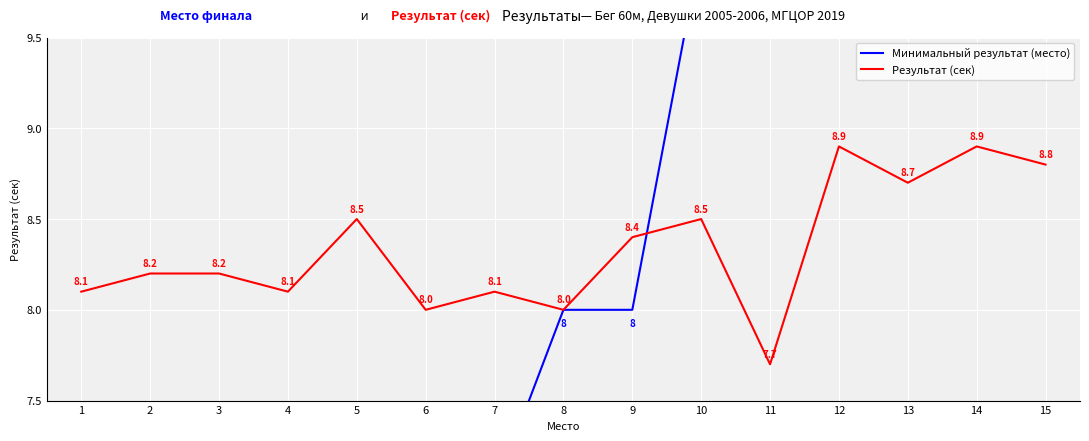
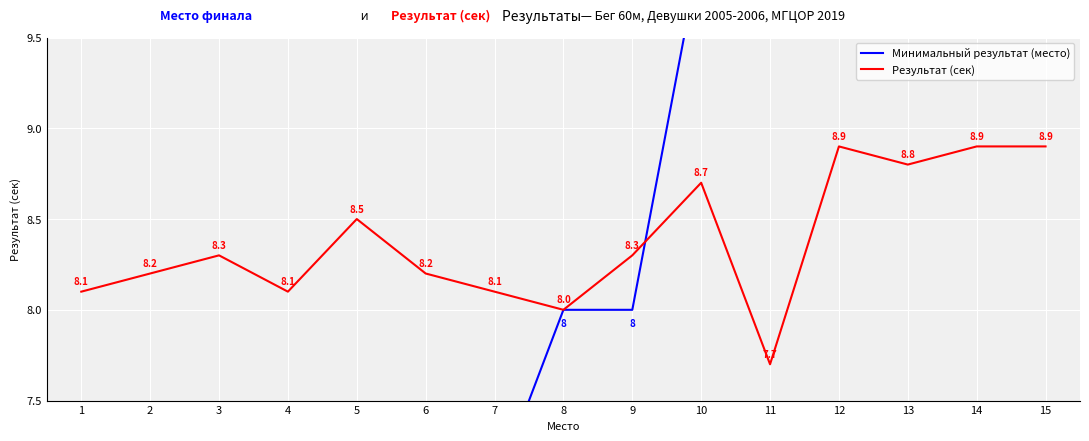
Результат (сек), 3: 8.2 -> 8.3
Результат (сек), 6: 8.0 -> 8.2
Результат (сек), 9: 8.4 -> 8.3
Результат (сек), 10: 8.5 -> 8.7
Результат (сек), 13: 8.7 -> 8.8
Результат (сек), 15: 8.8 -> 8.9
